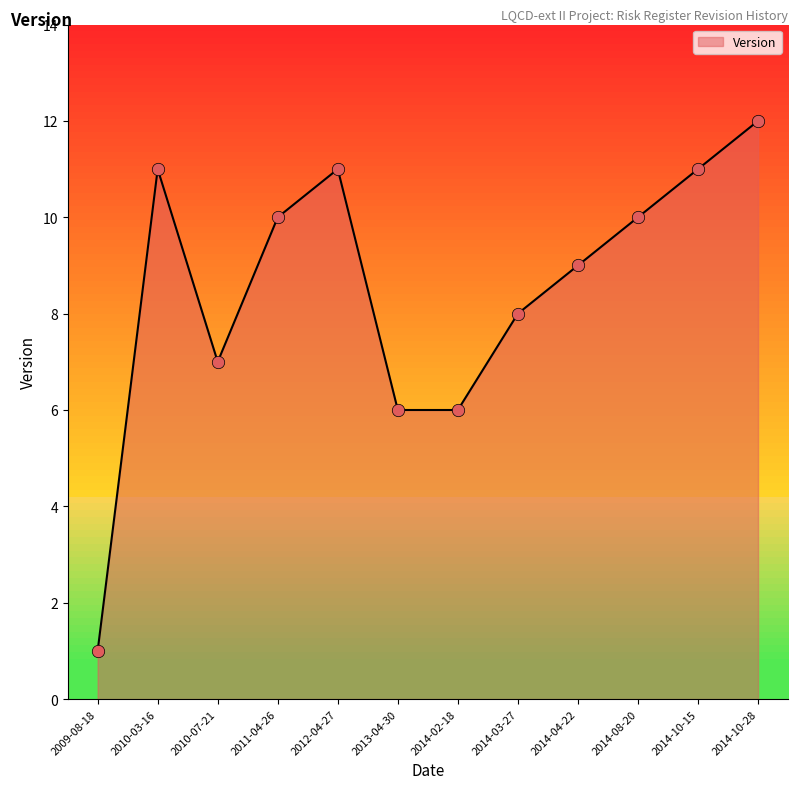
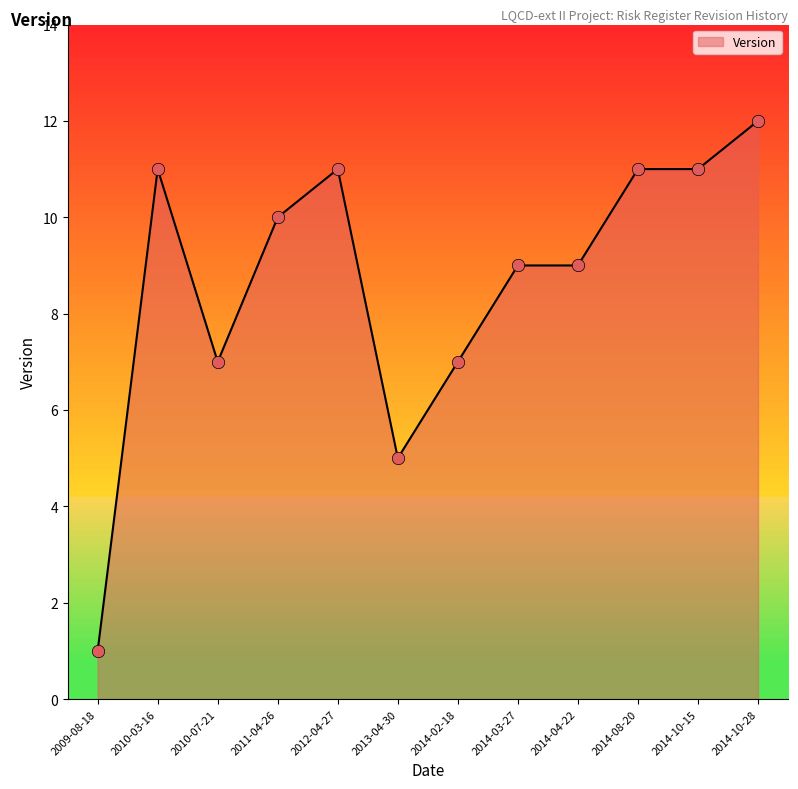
2013-04-30: 6 -> 5
2014-02-18: 6 -> 7
2014-03-27: 8 -> 9
2014-08-20: 10 -> 11
